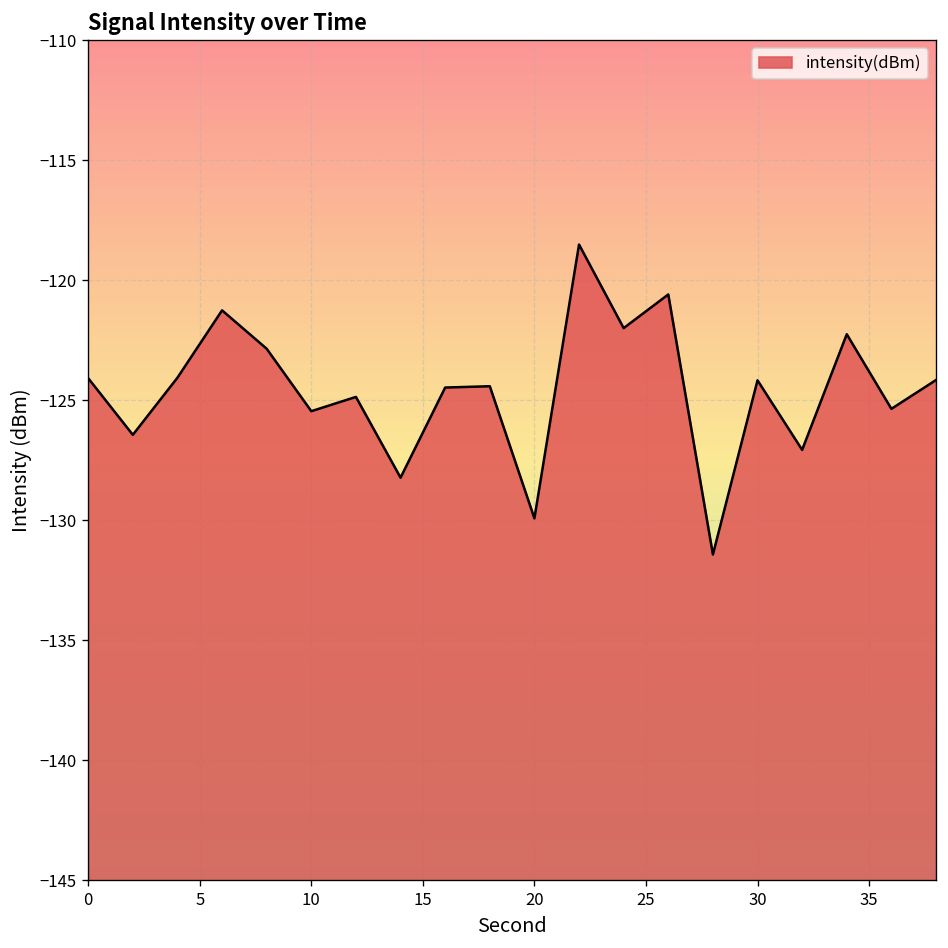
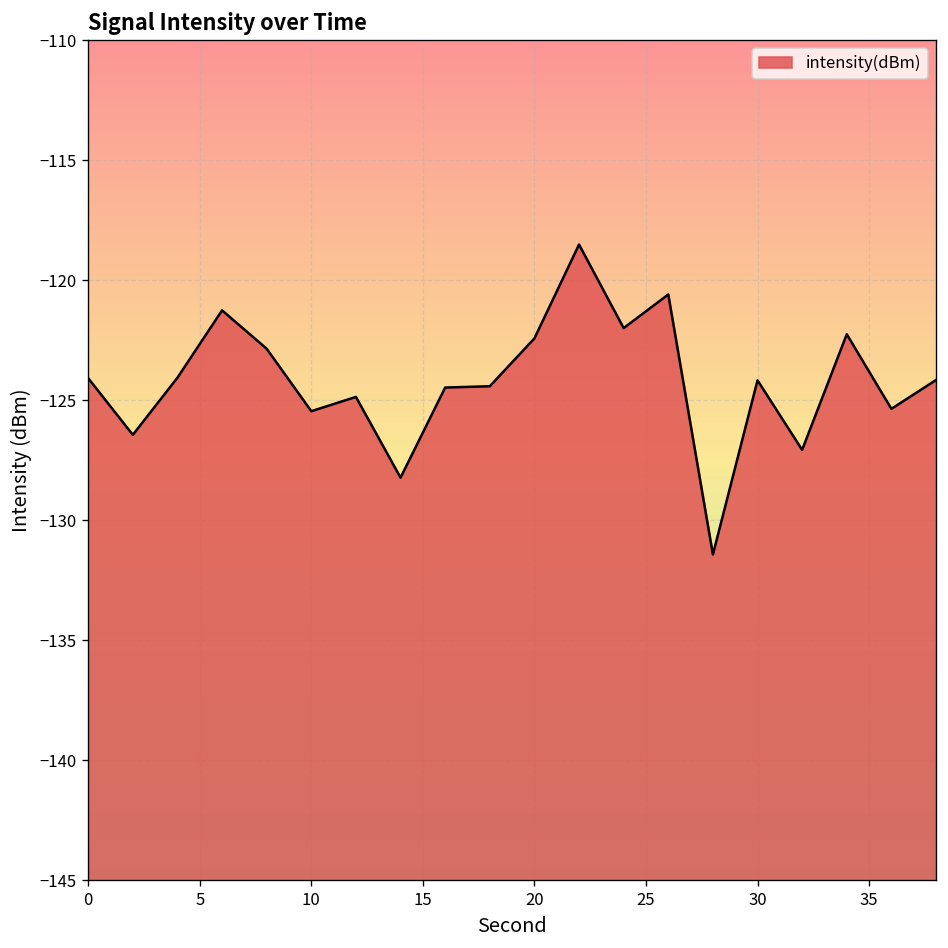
20: -129.9 -> -122.4
